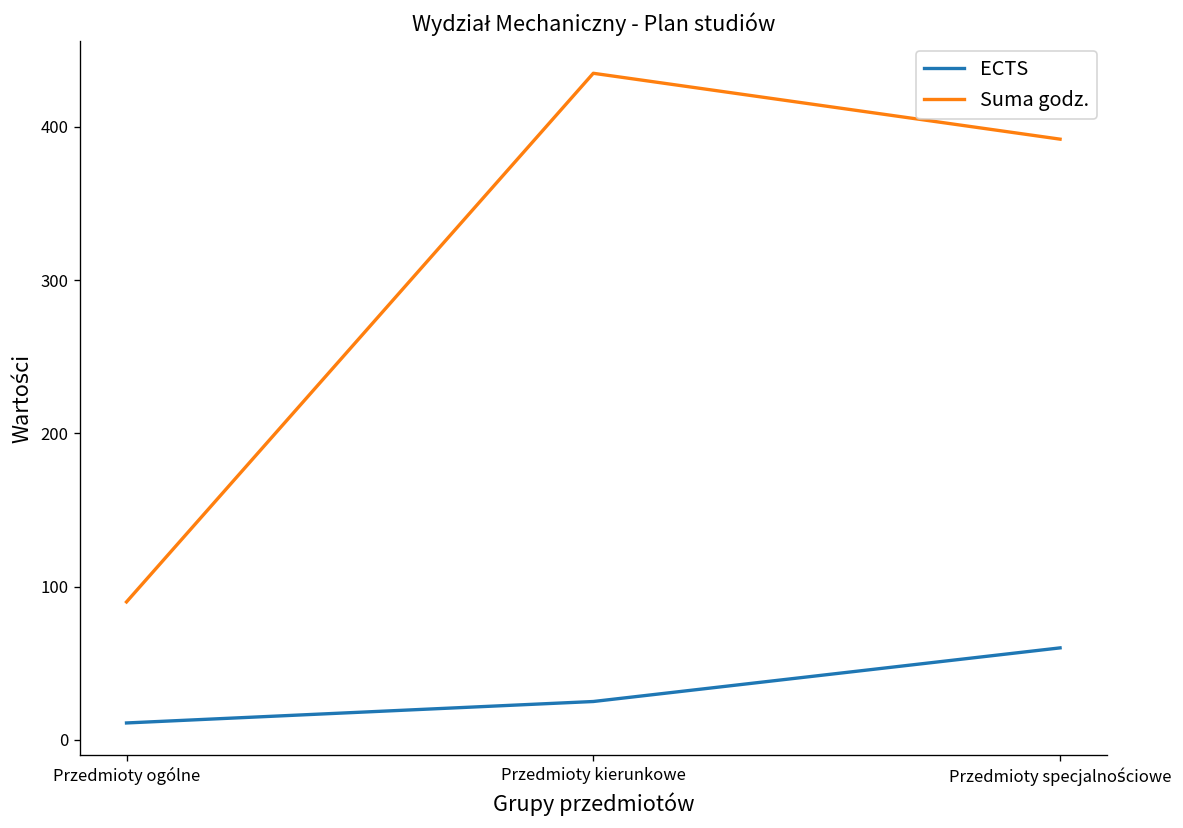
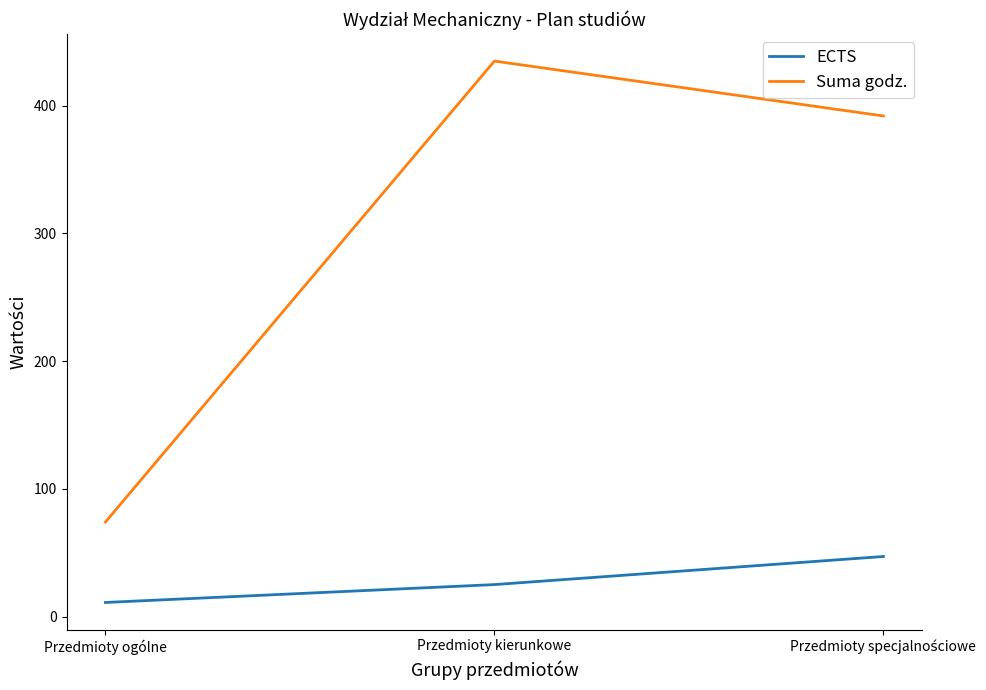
Suma godz., Przedmioty ogólne: 90 -> 74
ECTS, Przedmioty specjalnościowe: 60 -> 47
